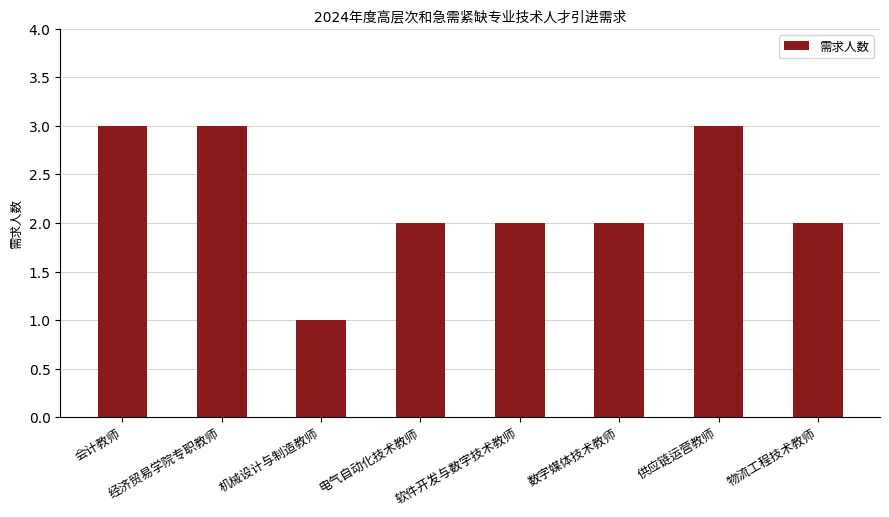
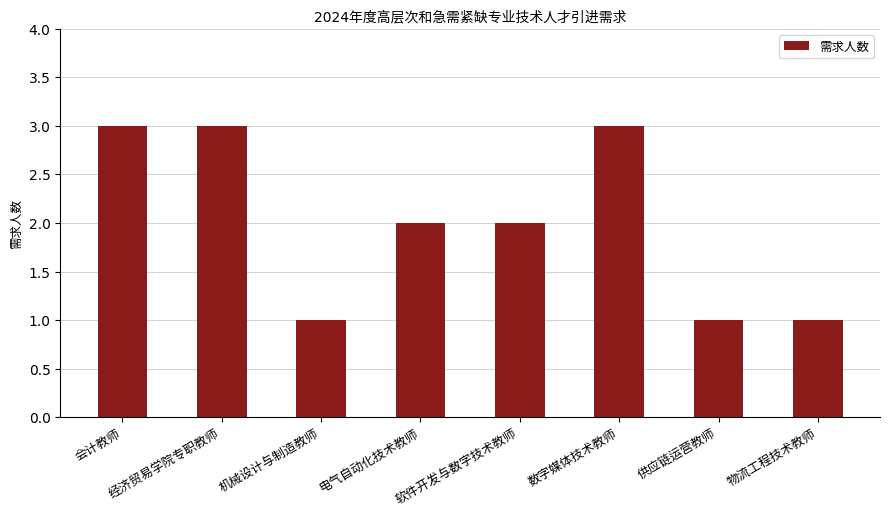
数字媒体技术教师: 2 -> 3
供应链运营教师: 3 -> 1
物流工程技术教师: 2 -> 1
